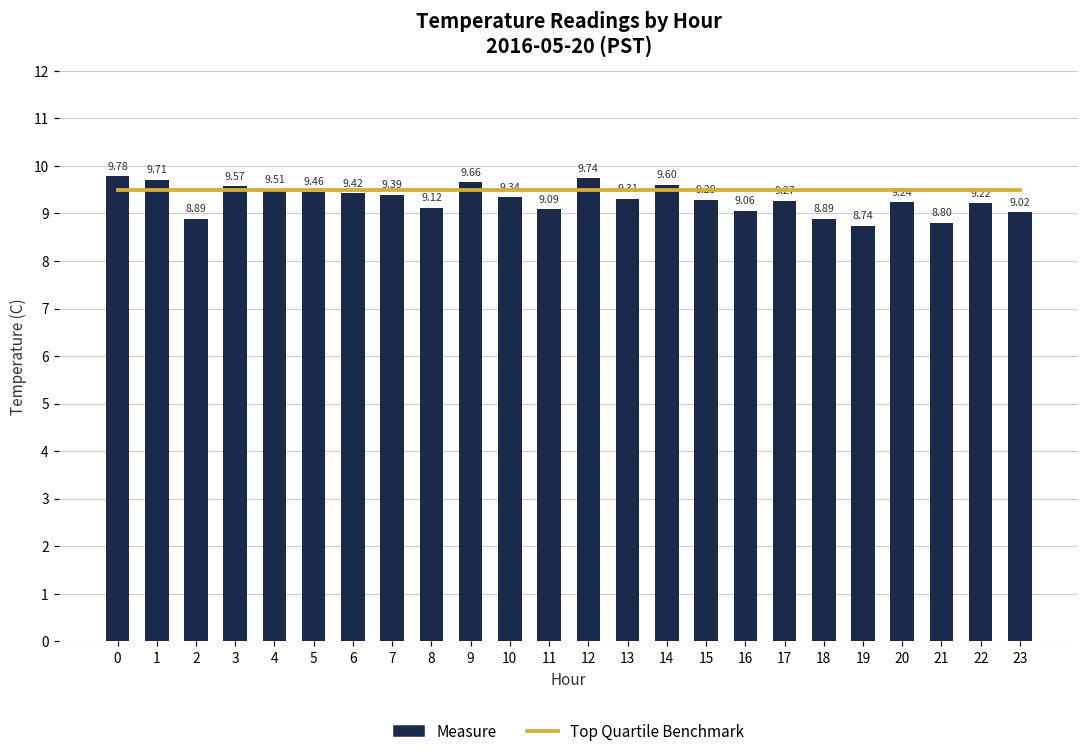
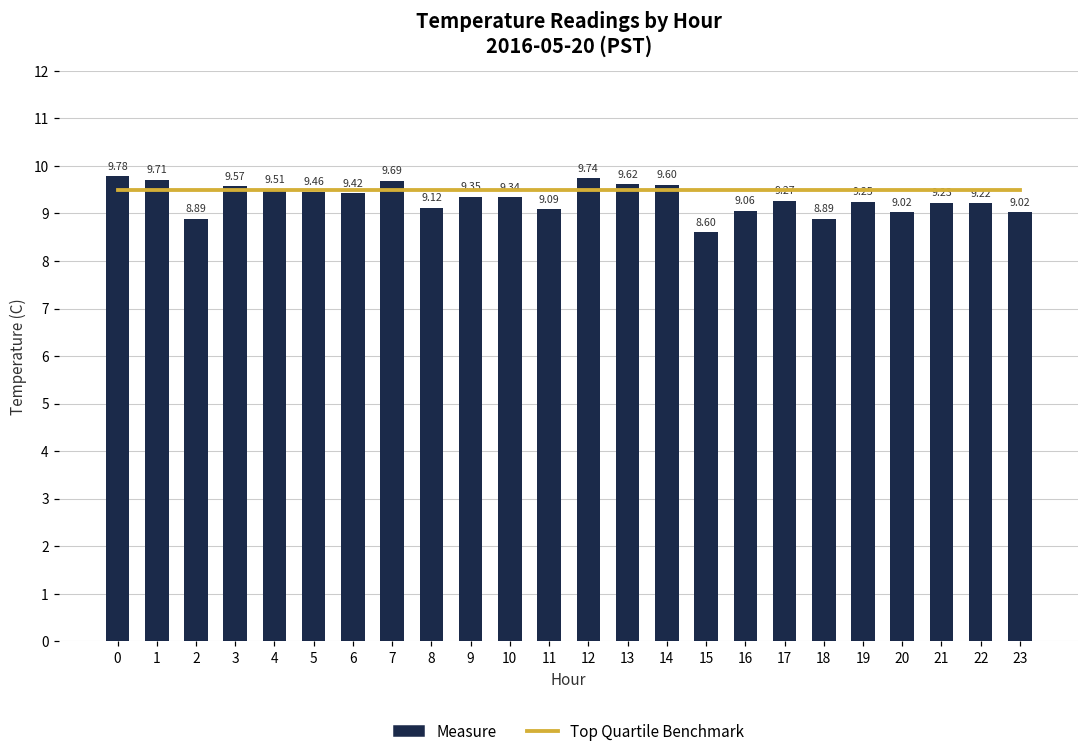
Measure, 7: 9.39 -> 9.69
Measure, 9: 9.66 -> 9.35
Measure, 13: 9.31 -> 9.62
Measure, 15: 9.29 -> 8.60
Measure, 19: 8.74 -> 9.25
Measure, 20: 9.24 -> 9.02
Measure, 21: 8.80 -> 9.23
